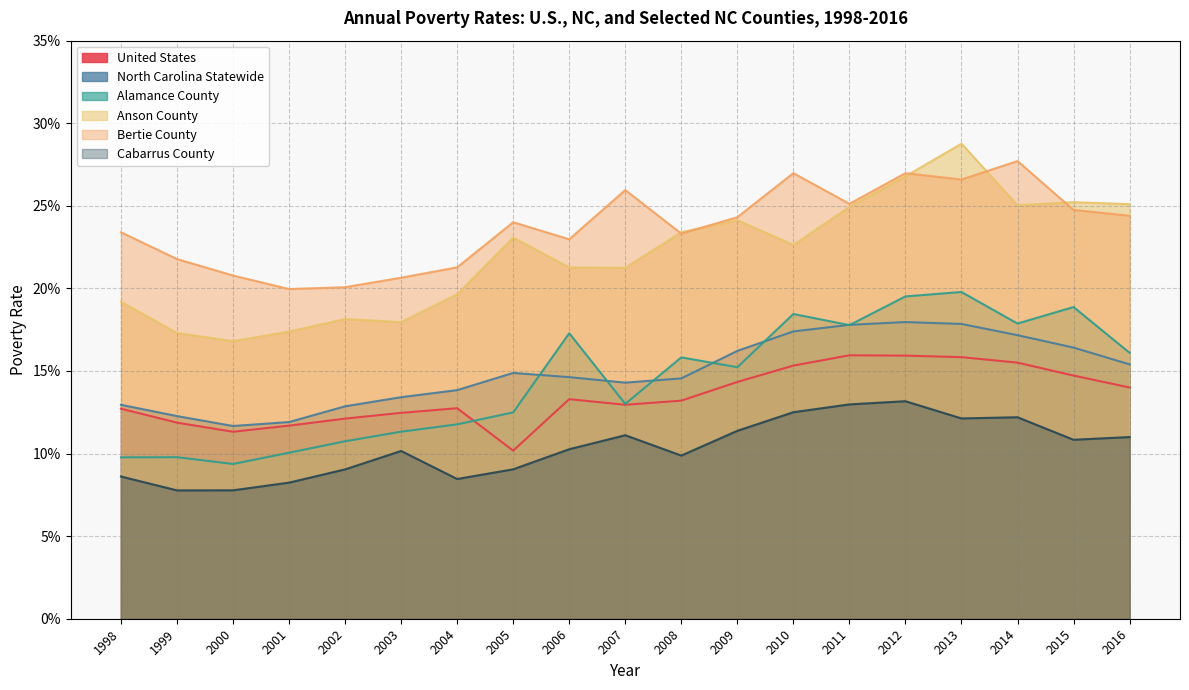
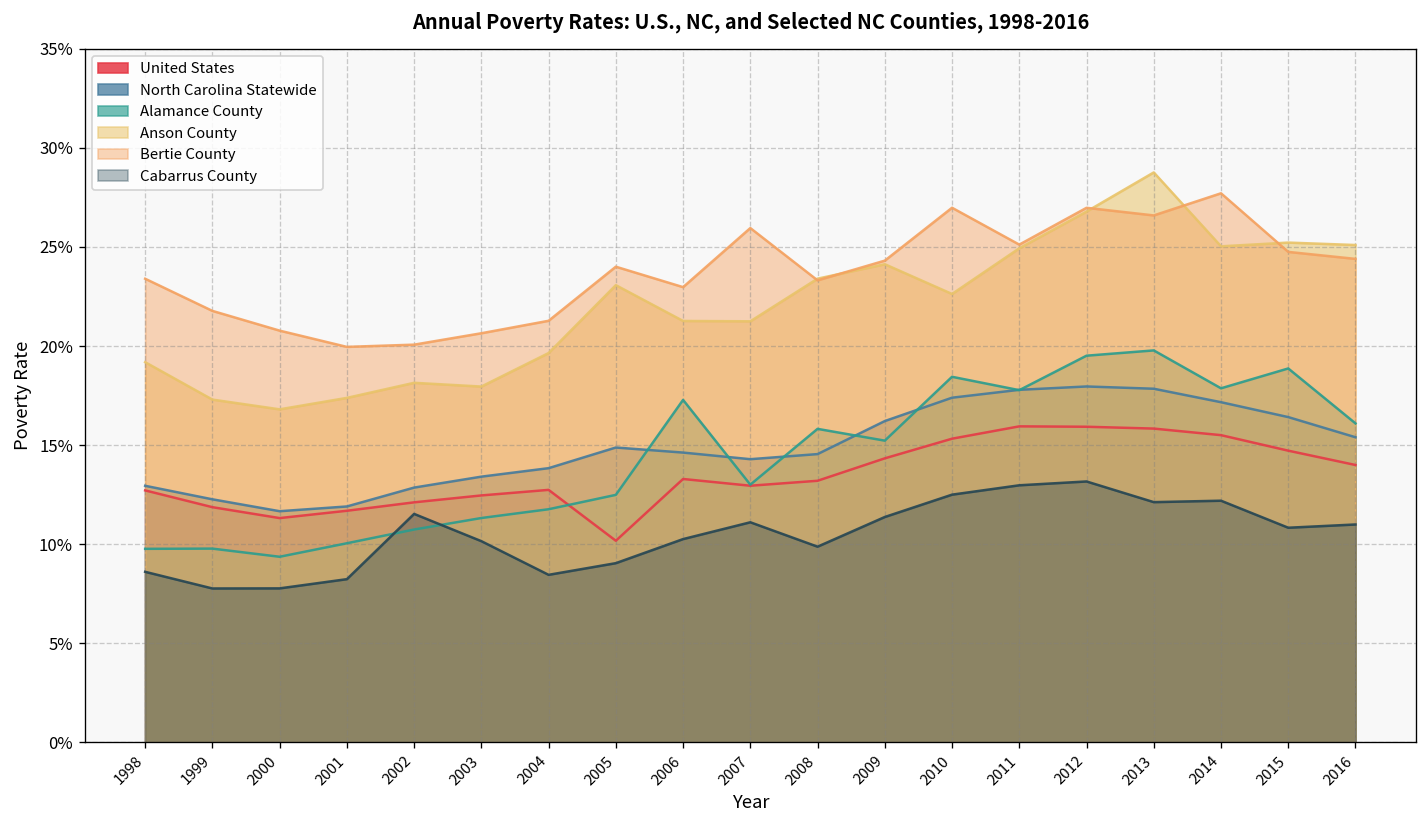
Cabarrus County, 2002: 9.0% -> 11.5%
